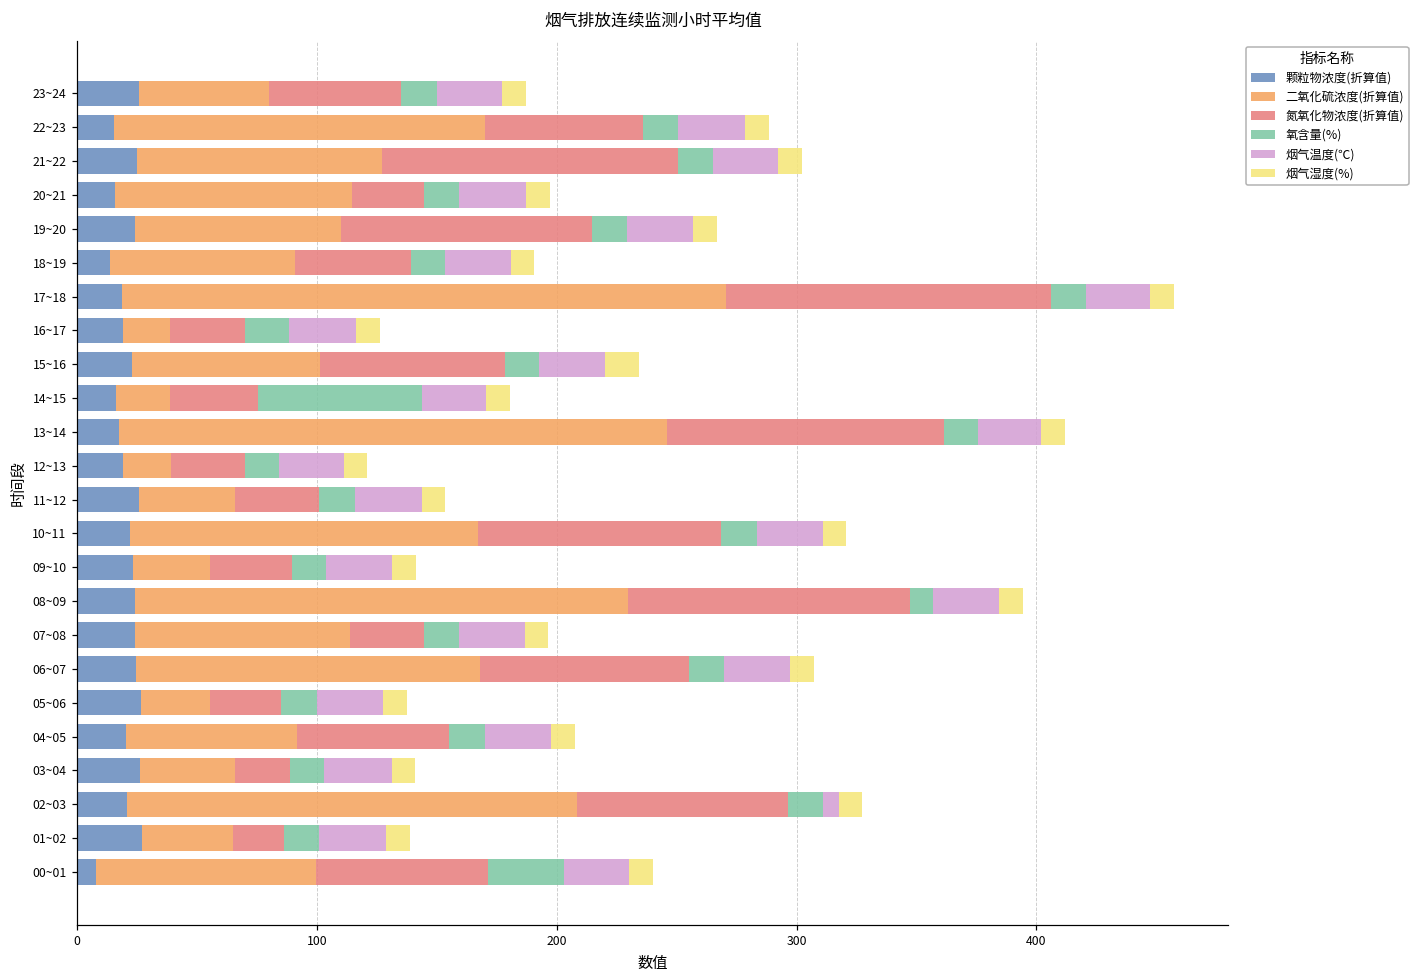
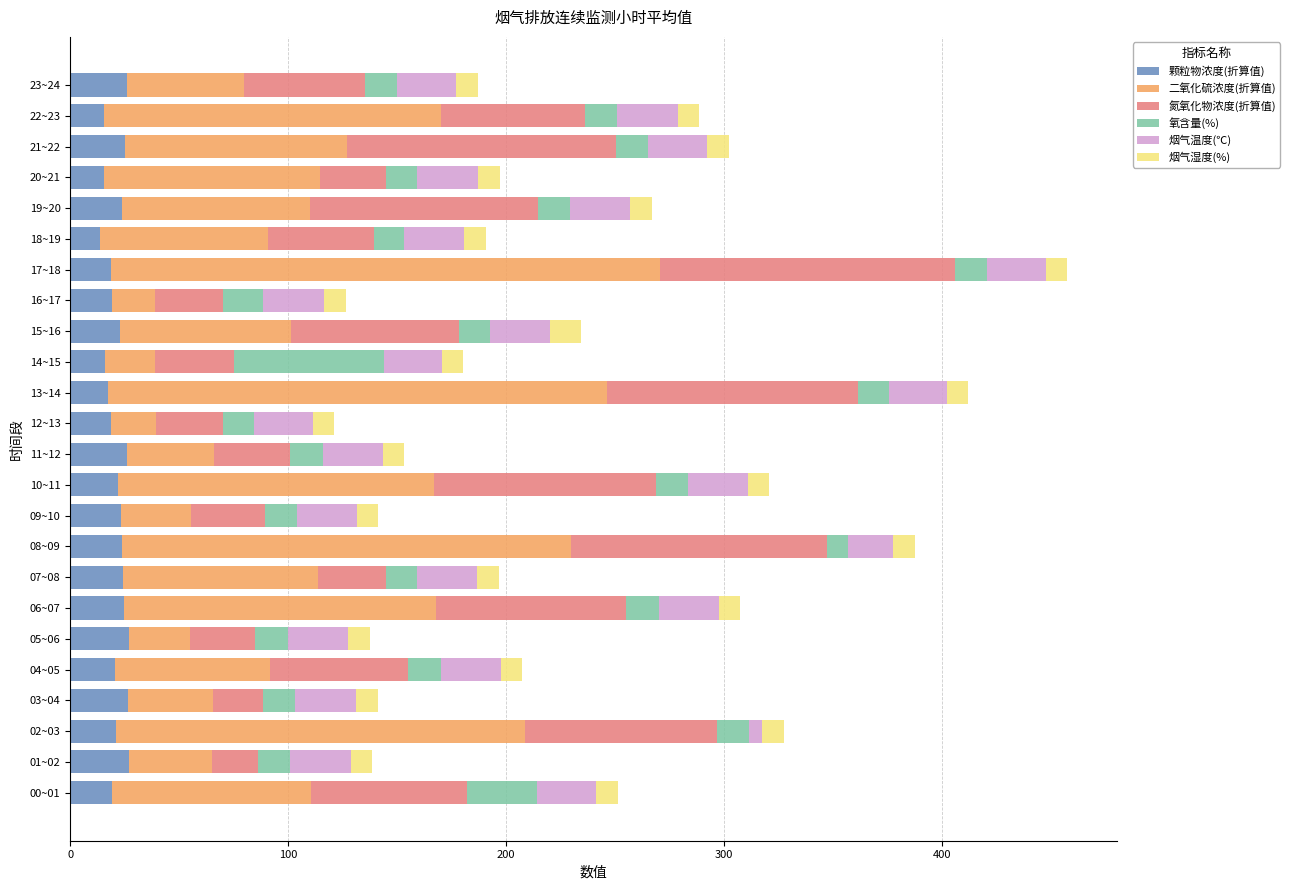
烟气温度(℃), 08~09: 27 -> 21
颗粒物浓度(折算值), 00~01: 8 -> 19
